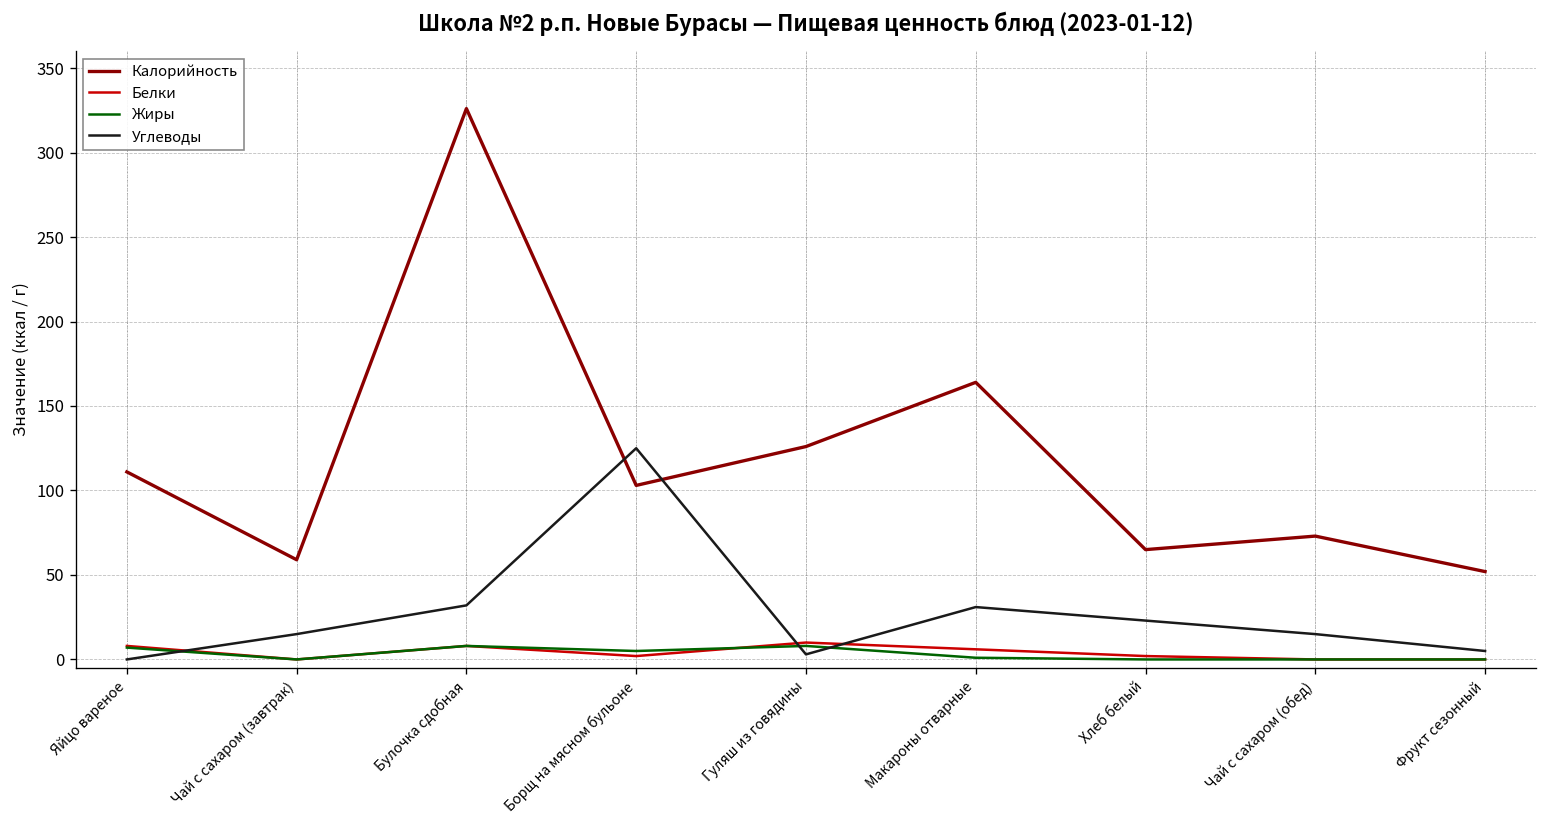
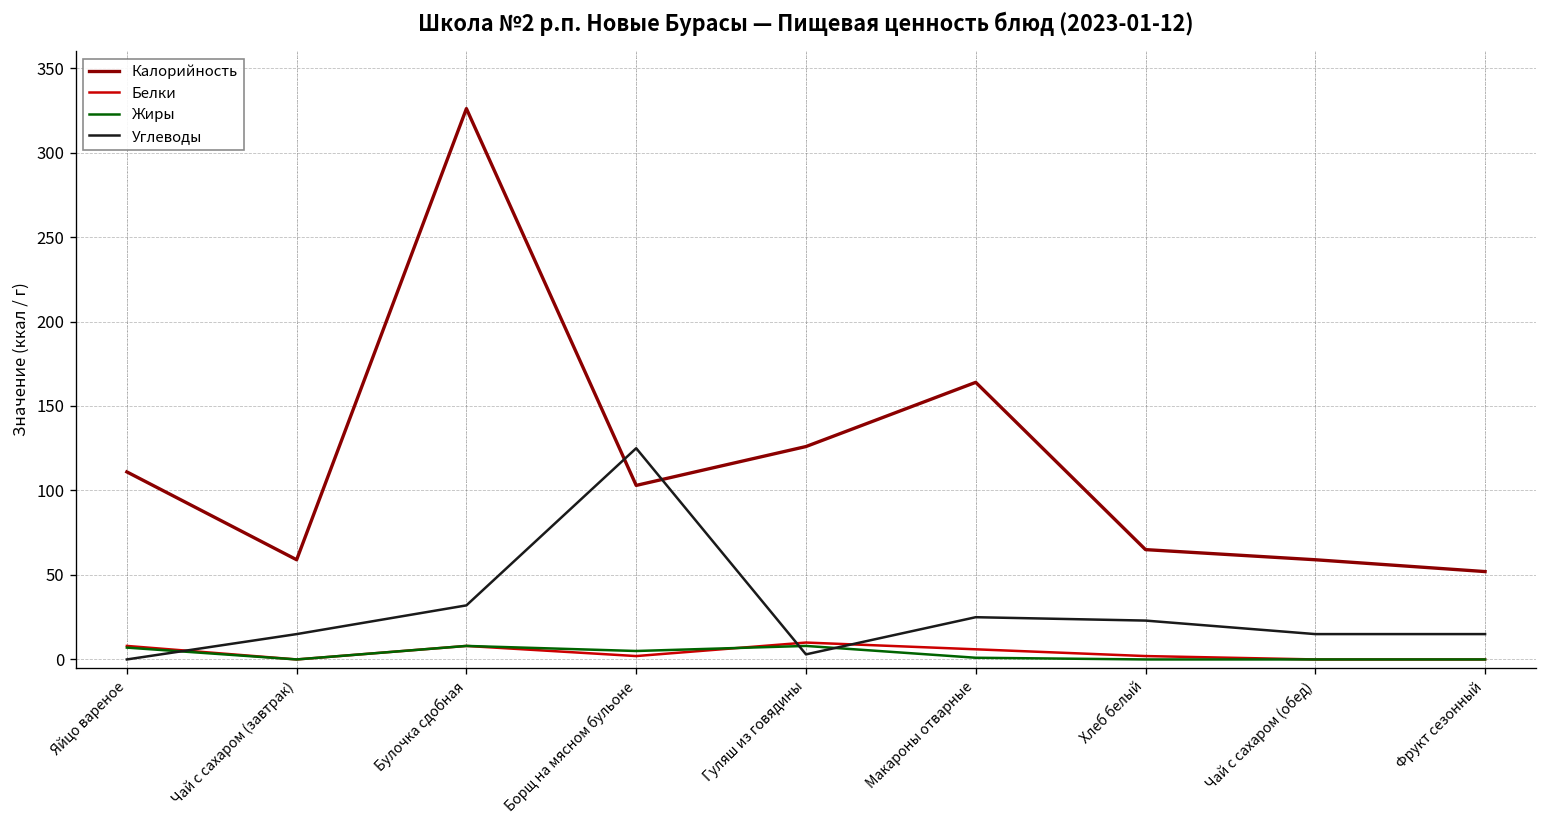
Углеводы, Макароны отварные: 31 -> 25
Калорийность, Чай с сахаром (обед): 73 -> 59
Углеводы, Фрукт сезонный: 5 -> 15
